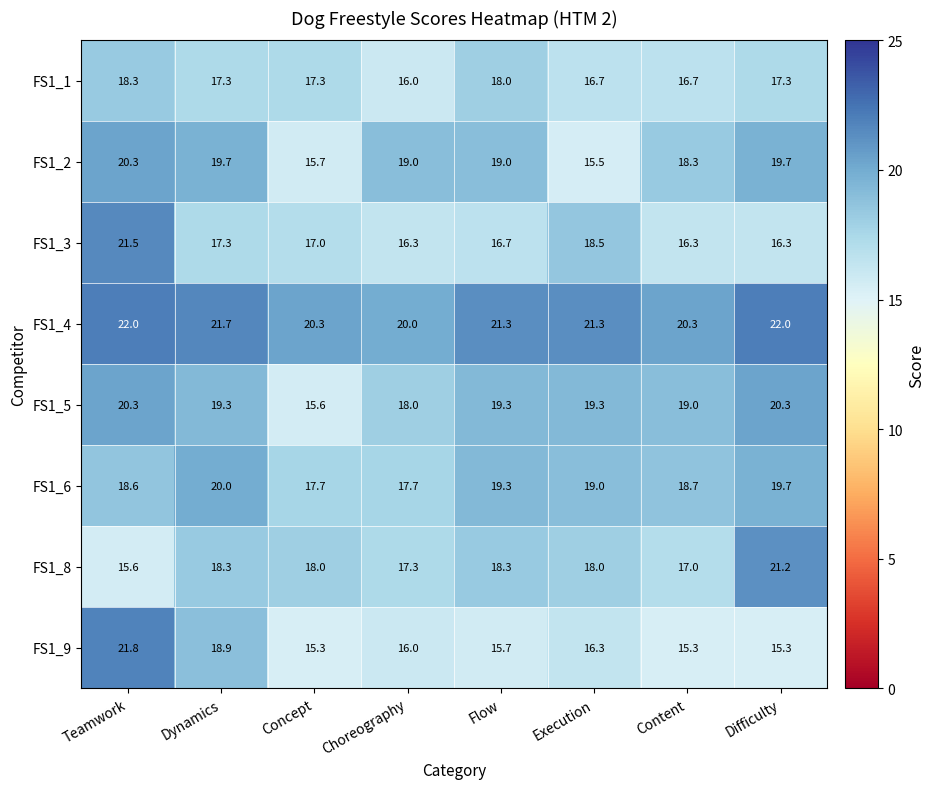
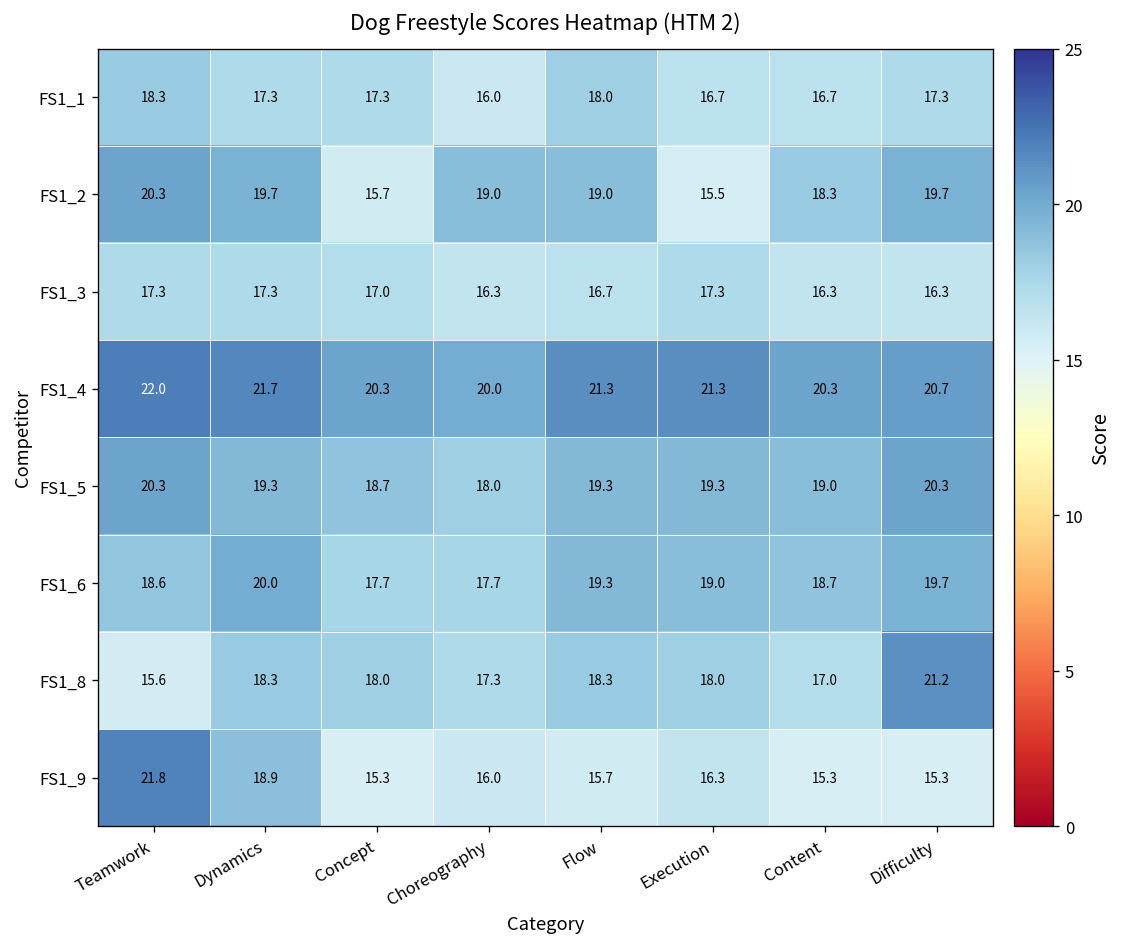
FS1_3, Teamwork: 21.5 -> 17.3
FS1_3, Execution: 18.5 -> 17.3
FS1_4, Difficulty: 22.0 -> 20.7
FS1_5, Concept: 15.6 -> 18.7
